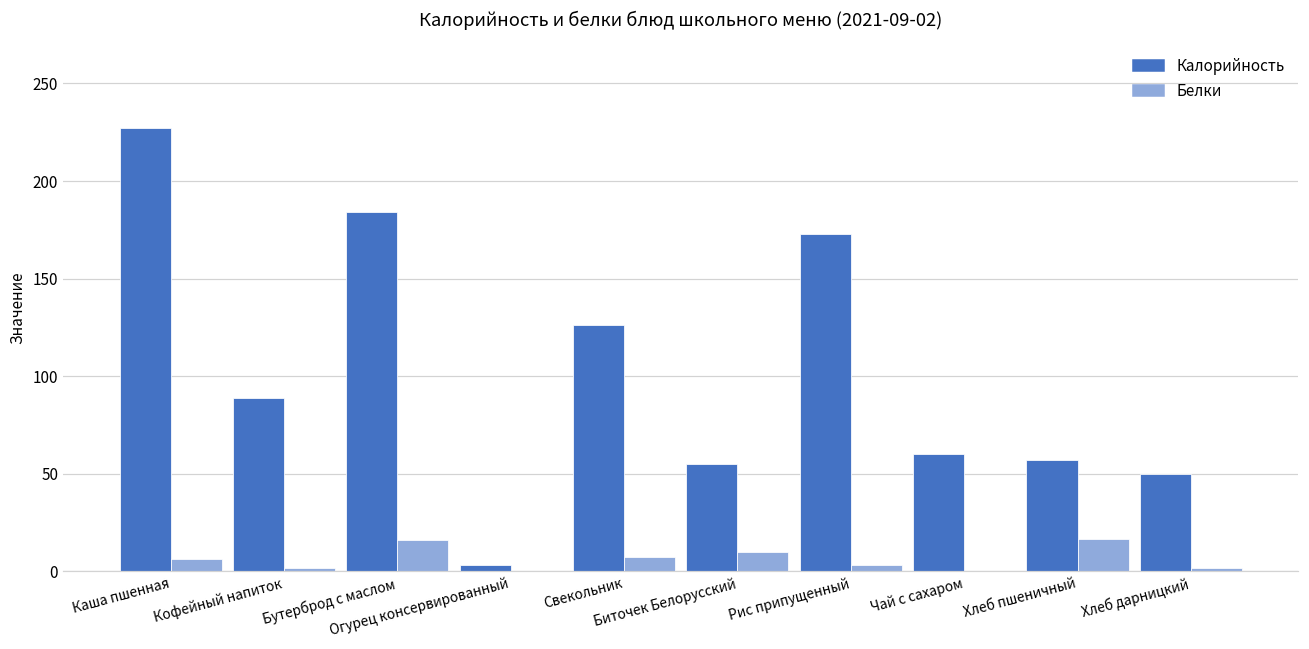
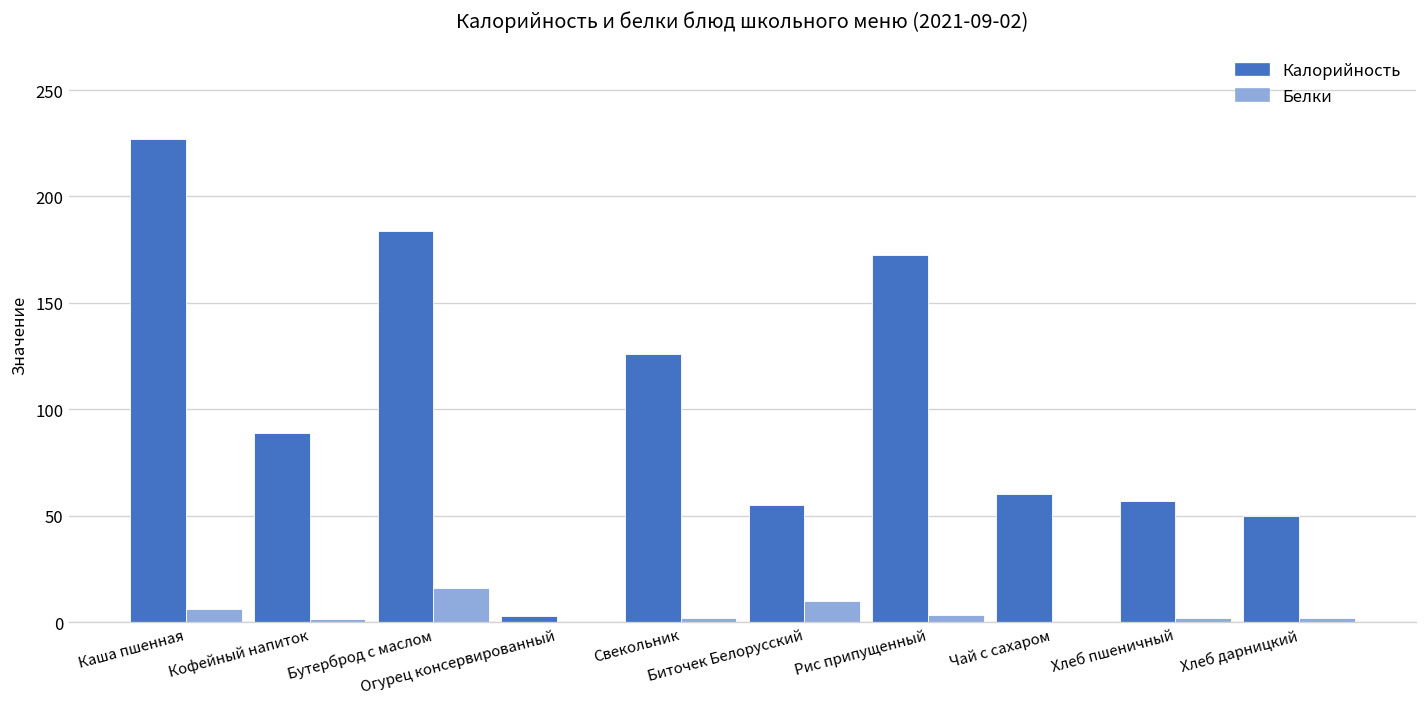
Белки, Свекольник: 7 -> 2
Белки, Хлеб пшеничный: 16 -> 2
